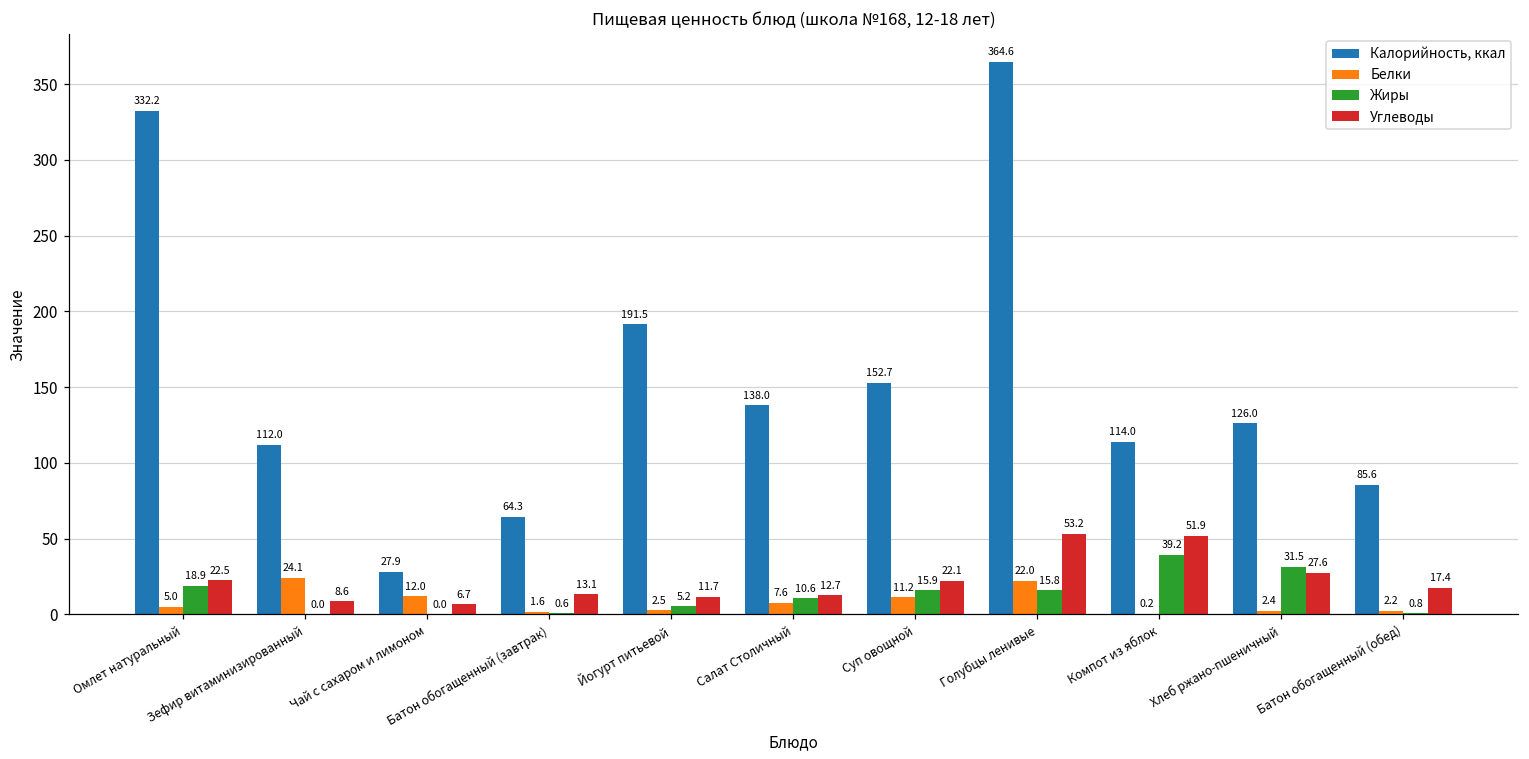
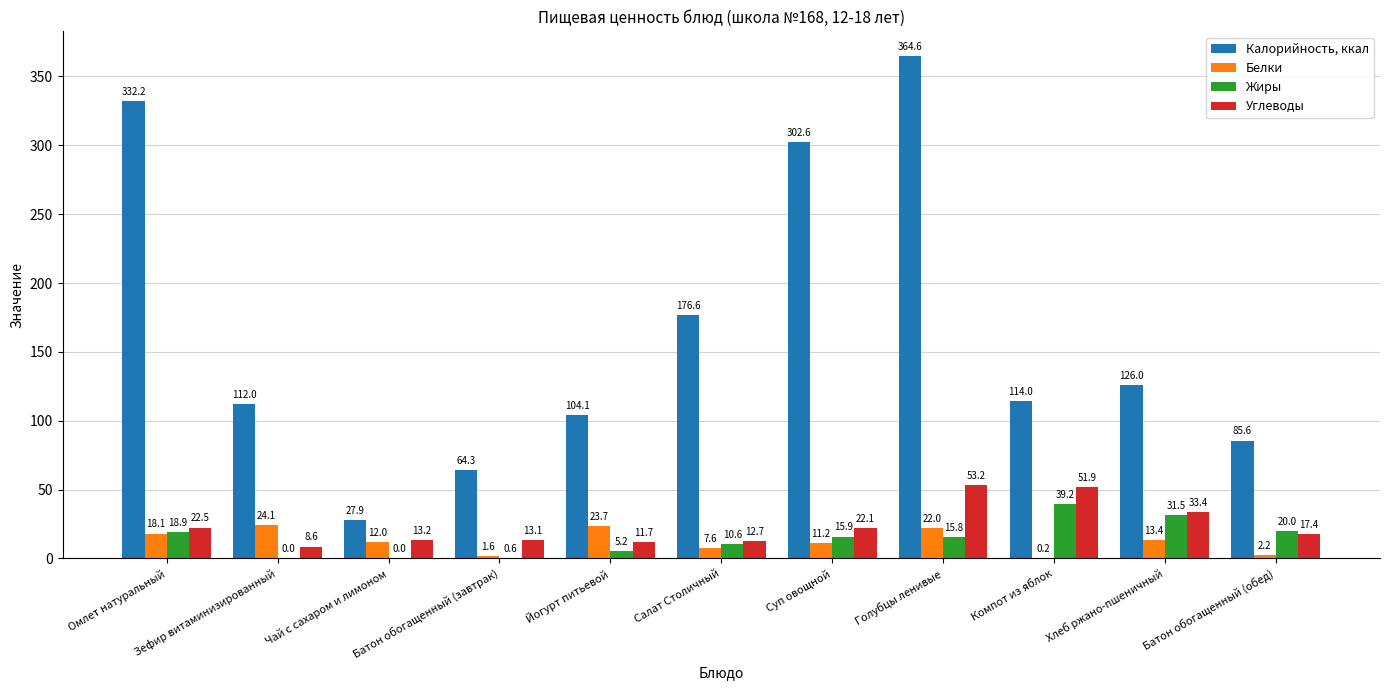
Белки, Омлет натуральный: 5.0 -> 18.1
Углеводы, Чай с сахаром и лимоном: 6.7 -> 13.2
Калорийность, ккал, Йогурт питьевой: 191.5 -> 104.1
Белки, Йогурт питьевой: 2.5 -> 23.7
Калорийность, ккал, Салат Столичный: 138.0 -> 176.6
Калорийность, ккал, Суп овощной: 152.7 -> 302.6
Белки, Хлеб ржано-пшеничный: 2.4 -> 13.4
Углеводы, Хлеб ржано-пшеничный: 27.6 -> 33.4
Жиры, Батон обогащенный (обед): 0.8 -> 20.0
